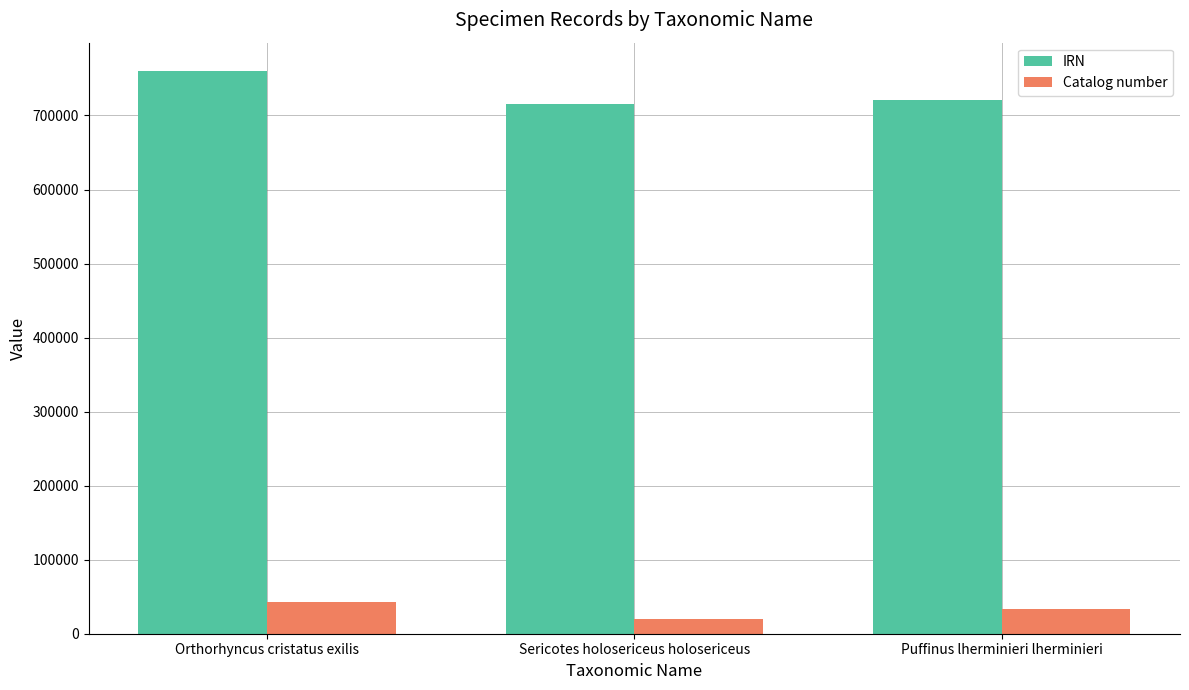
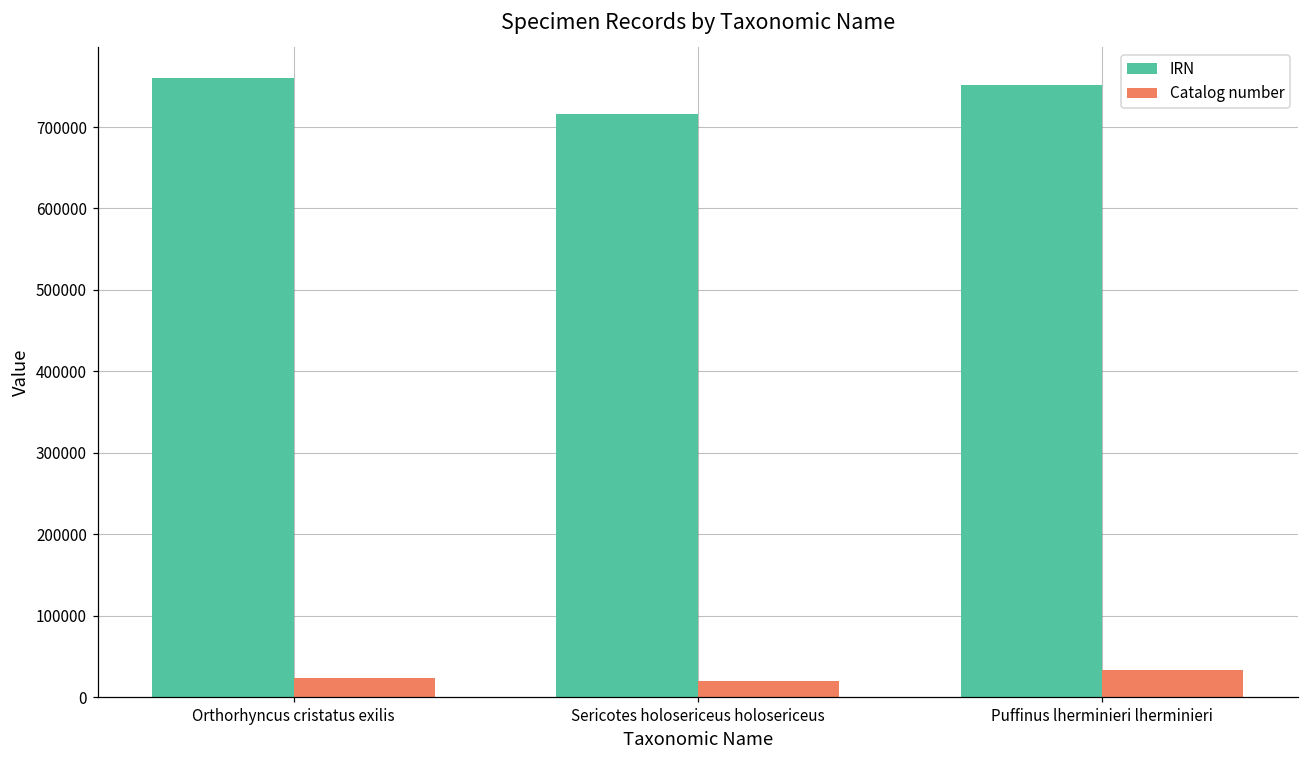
Catalog number, Orthorhyncus cristatus exilis: 40000 -> 20000
IRN, Puffinus lherminieri lherminieri: 720000 -> 750000
